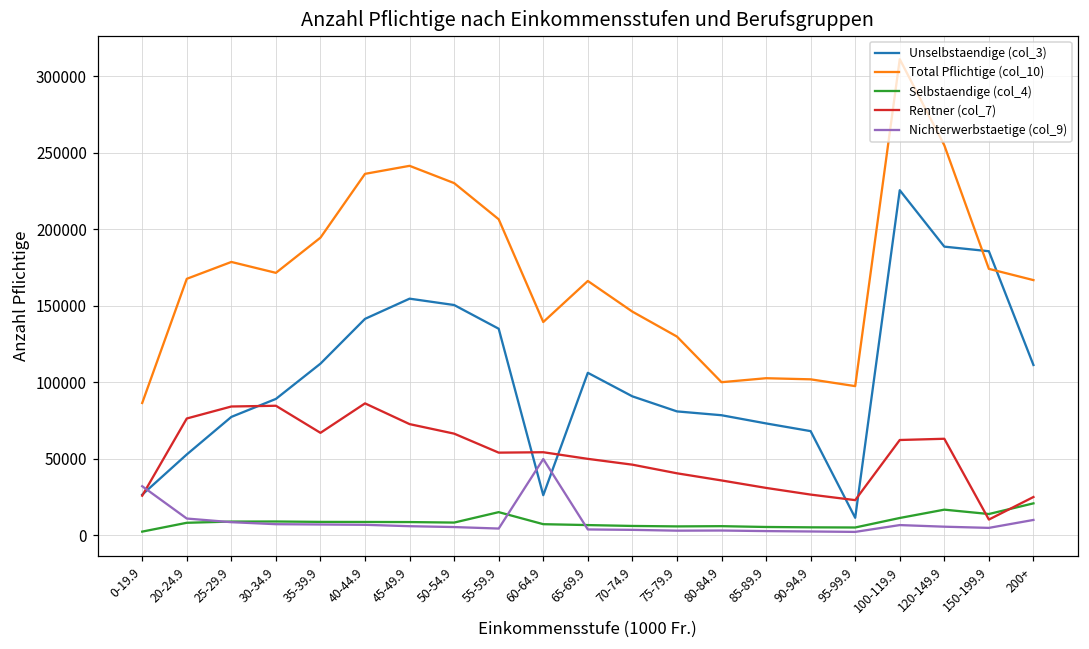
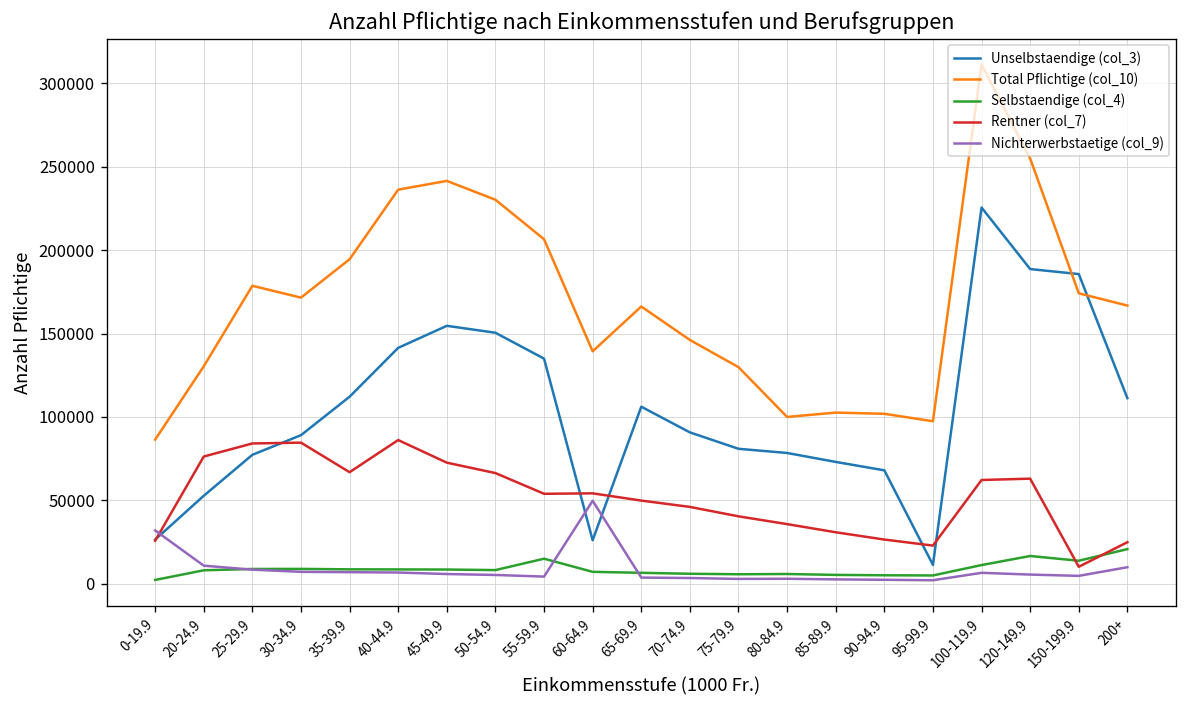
Total Pflichtige (col_10), 20-24.9: 168000 -> 130000
